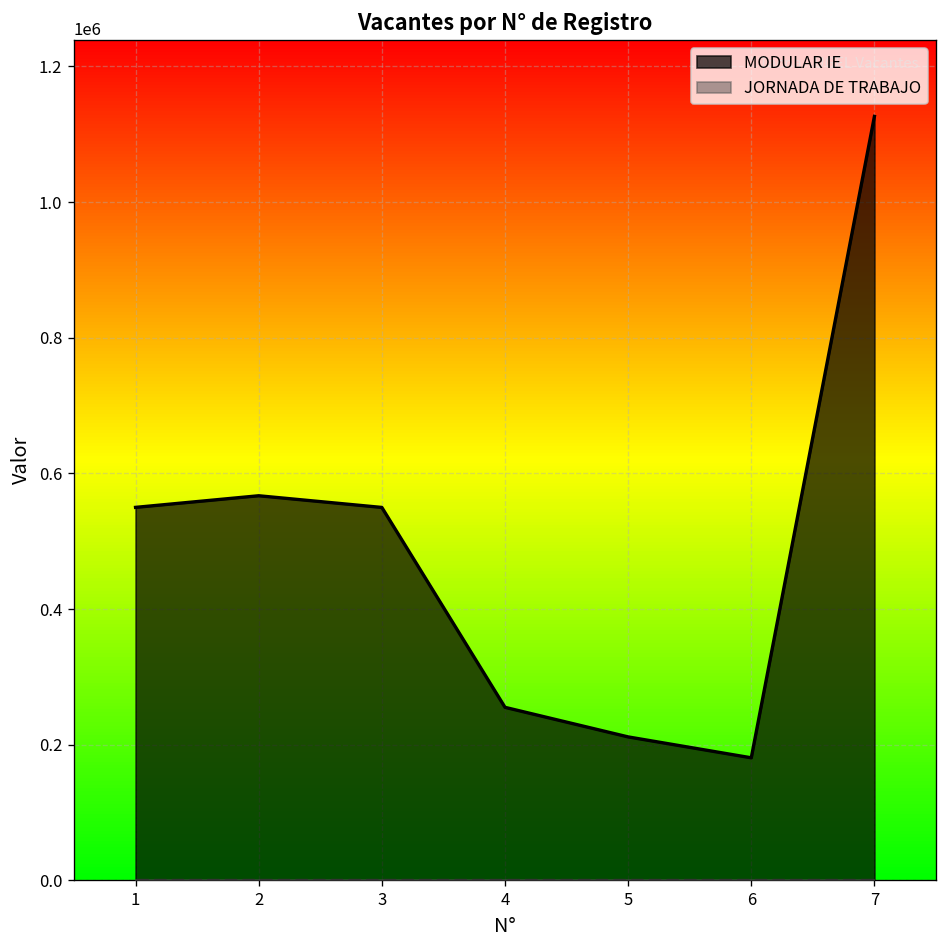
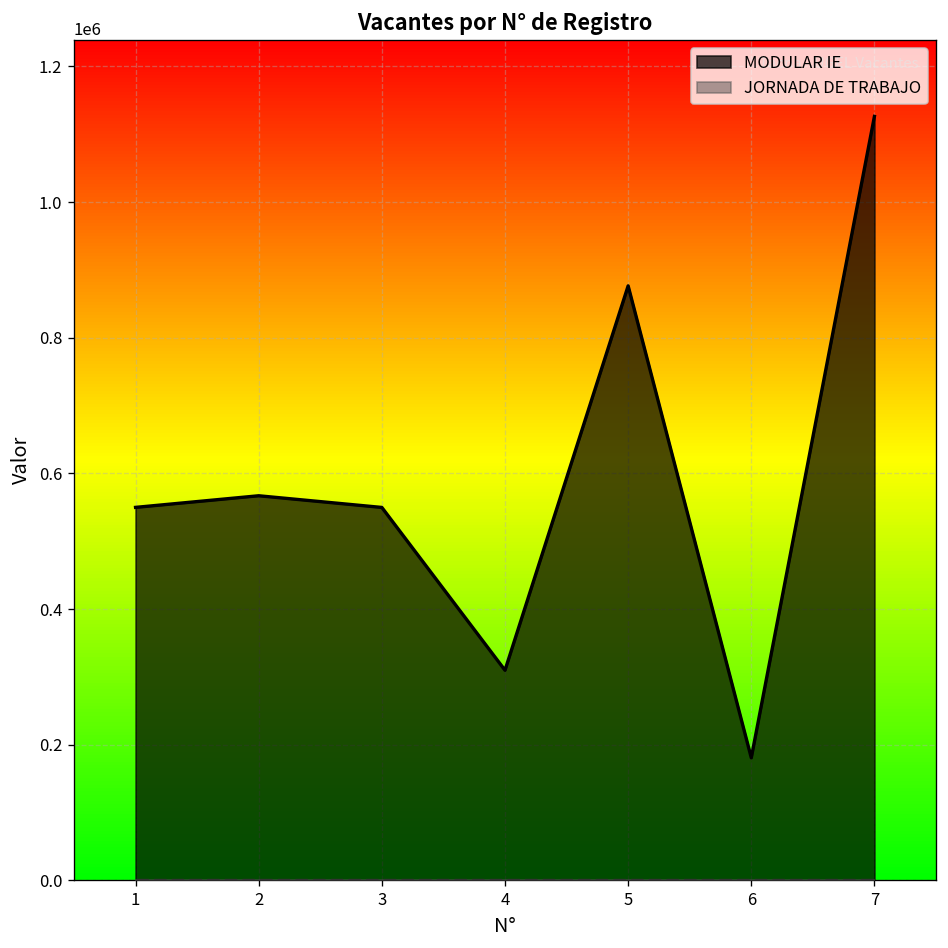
MODULAR IE, 4: 260000 -> 310000
MODULAR IE, 5: 210000 -> 880000
